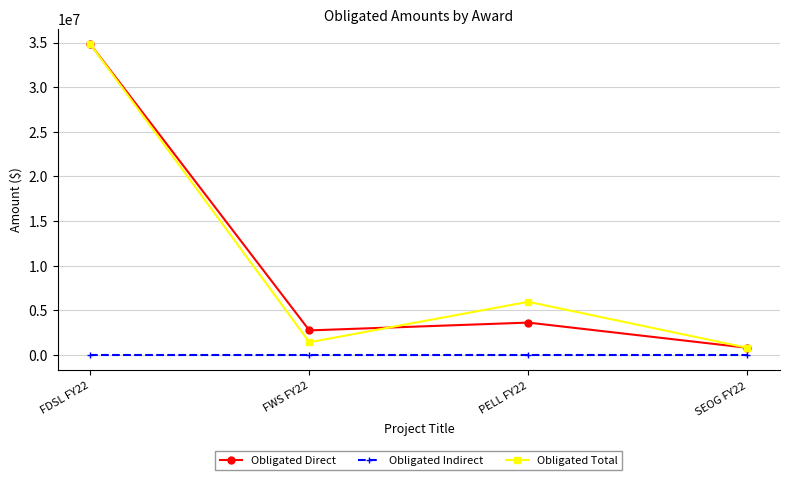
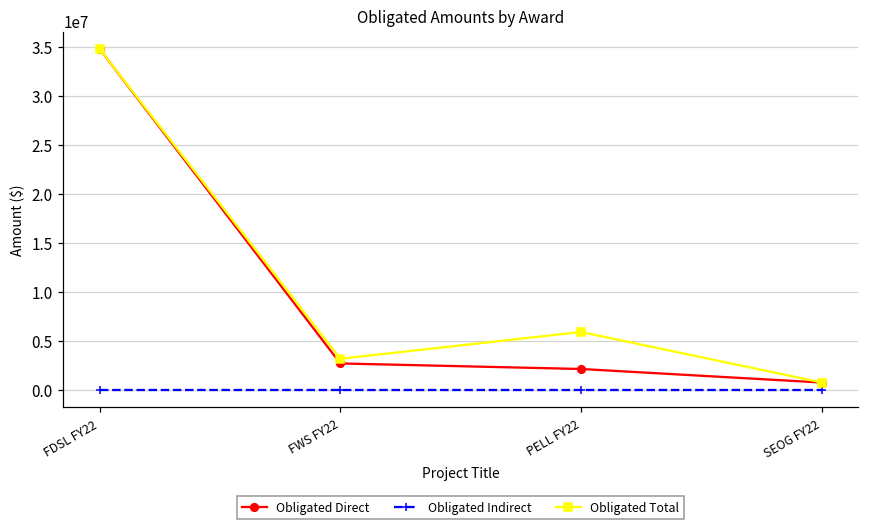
Obligated Total, FWS FY22: 1000000 -> 3000000
Obligated Direct, PELL FY22: 4000000 -> 2000000
